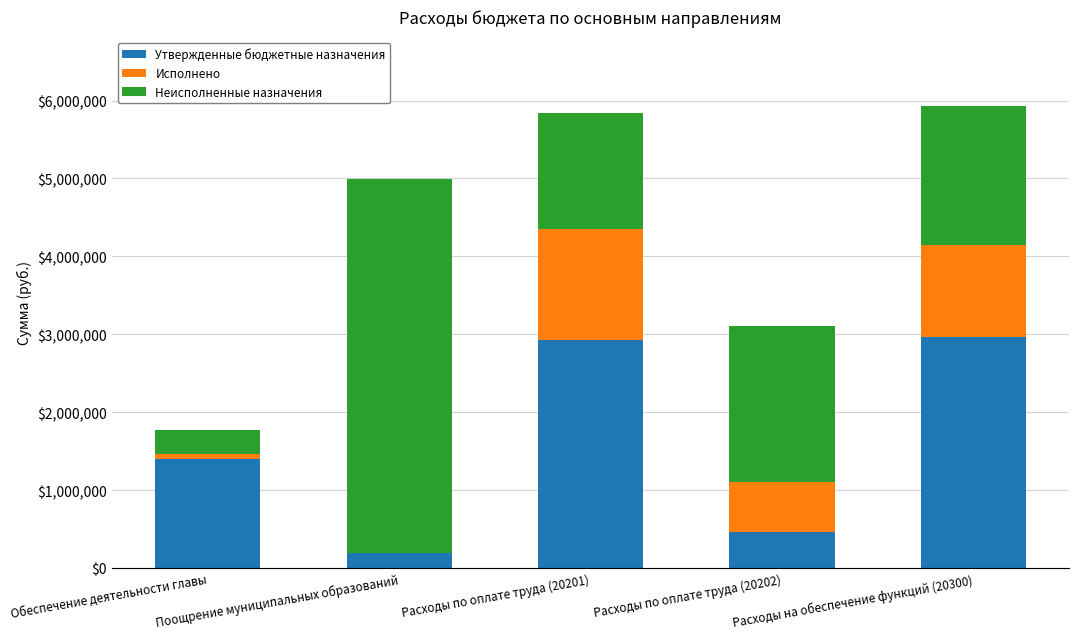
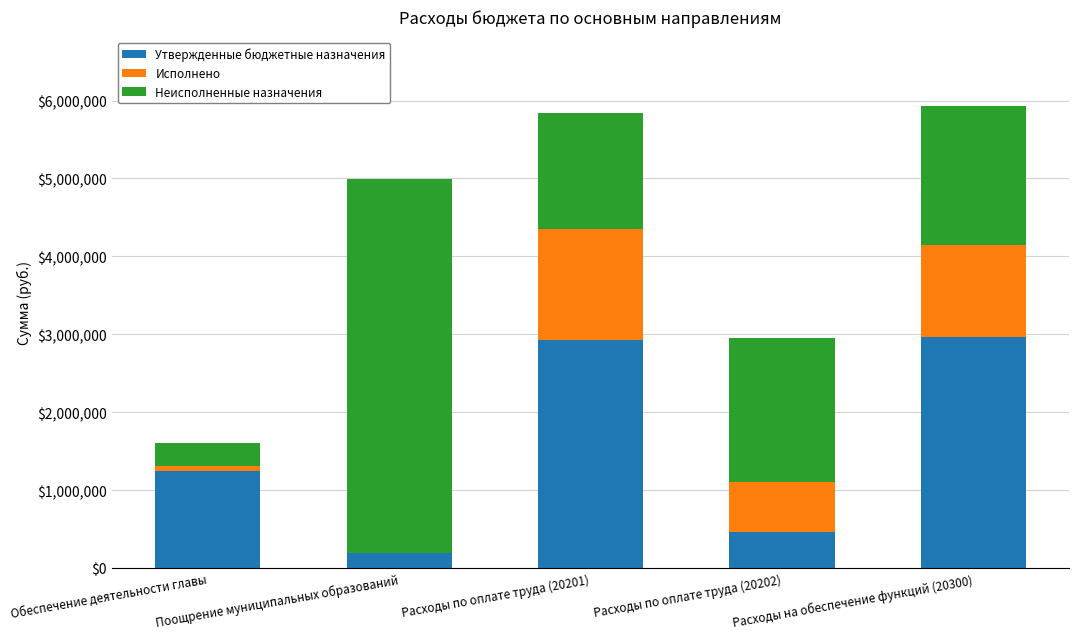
Утвержденные бюджетные назначения, Обеспечение деятельности главы: $1,400,000 -> $1,200,000
Неисполненные назначения, Расходы по оплате труда (20202): $2,000,000 -> $1,800,000
